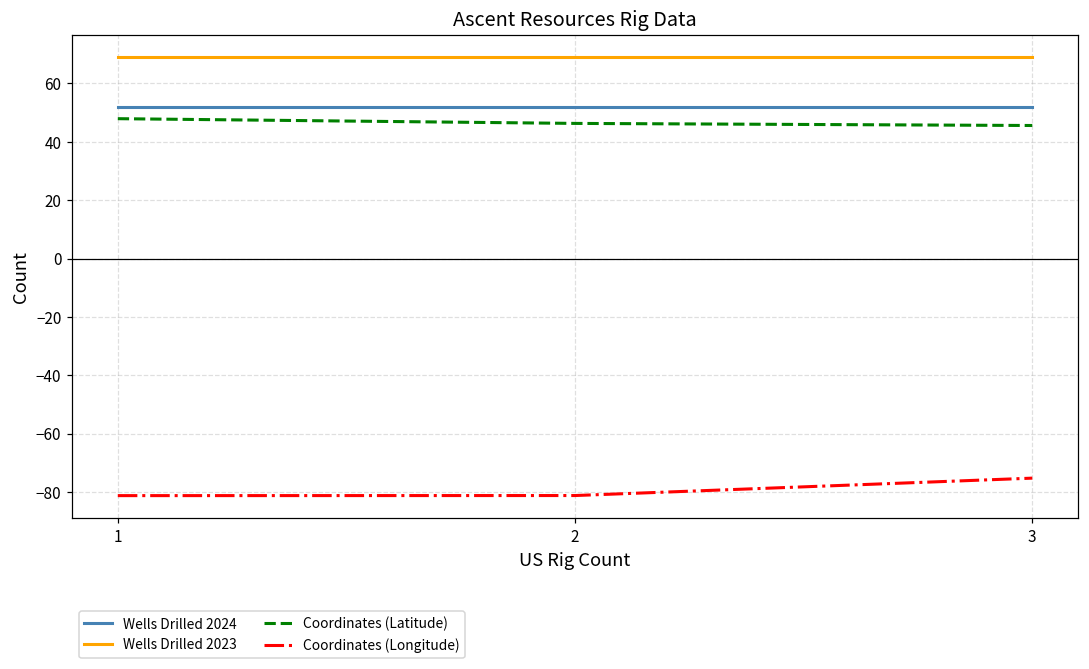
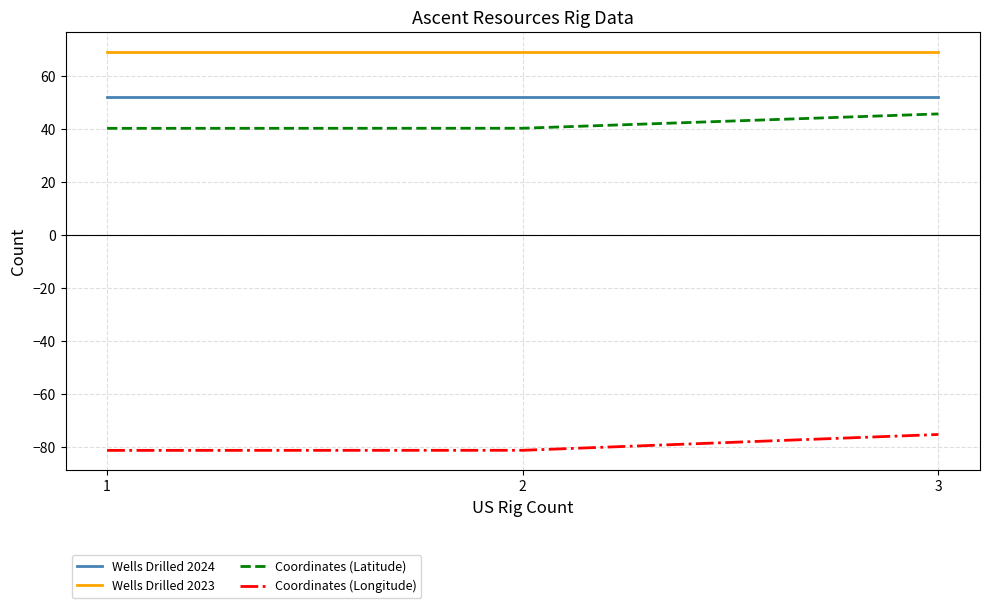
Coordinates (Latitude), 1: 48 -> 40
Coordinates (Latitude), 2: 46 -> 40
